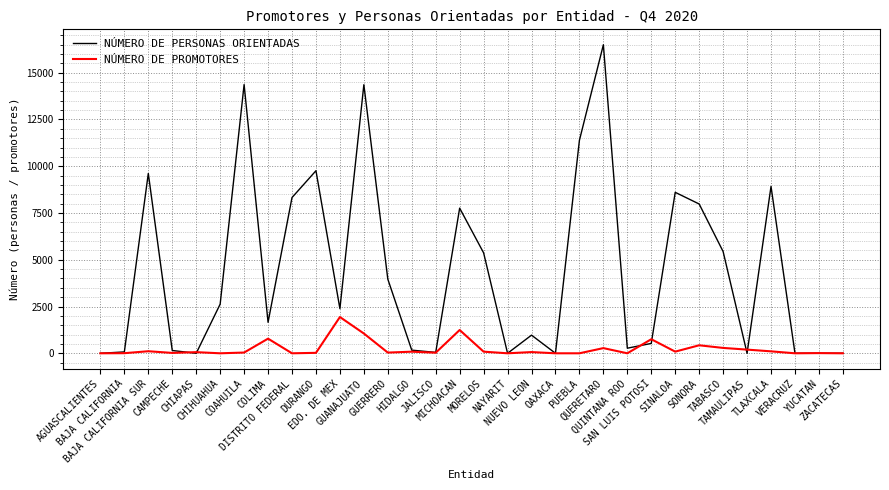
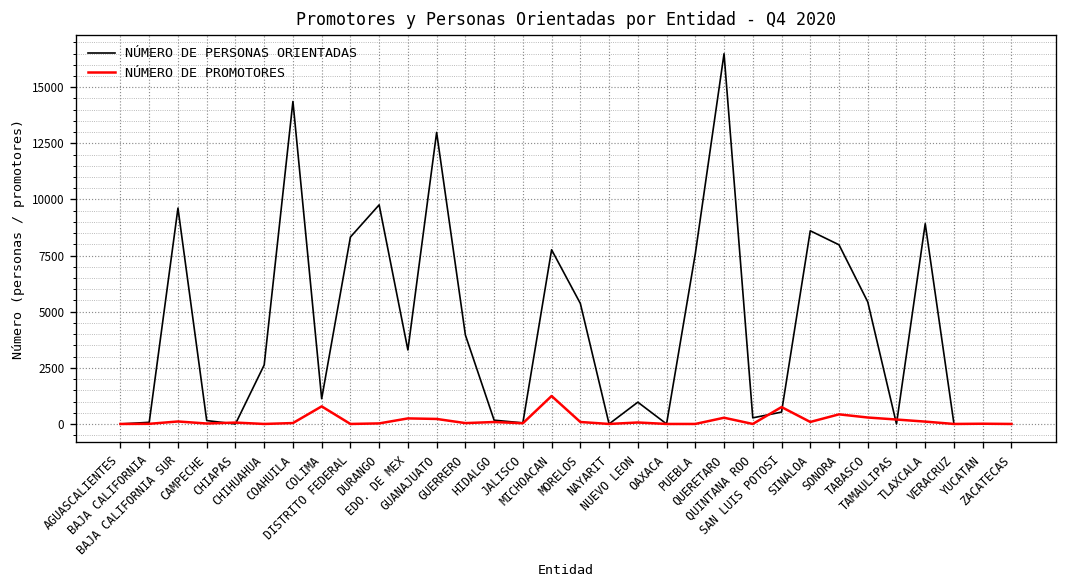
NÚMERO DE PERSONAS ORIENTADAS, COLIMA: 1700 -> 1100
NÚMERO DE PERSONAS ORIENTADAS, EDO. DE MEX: 2400 -> 3300
NÚMERO DE PROMOTORES, EDO. DE MEX: 1900 -> 200
NÚMERO DE PERSONAS ORIENTADAS, GUANAJUATO: 14400 -> 13000
NÚMERO DE PROMOTORES, GUANAJUATO: 1100 -> 200
NÚMERO DE PERSONAS ORIENTADAS, PUEBLA: 11400 -> 7600
